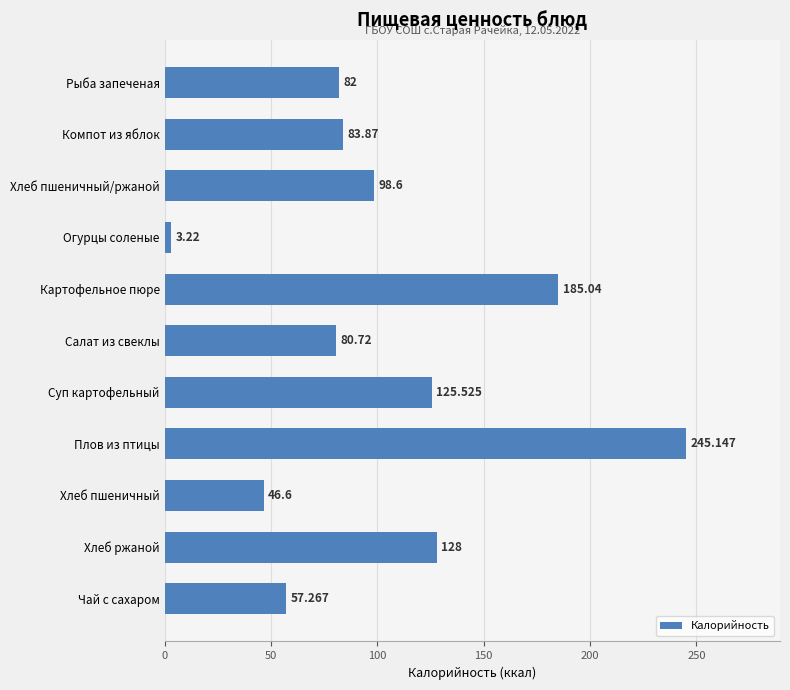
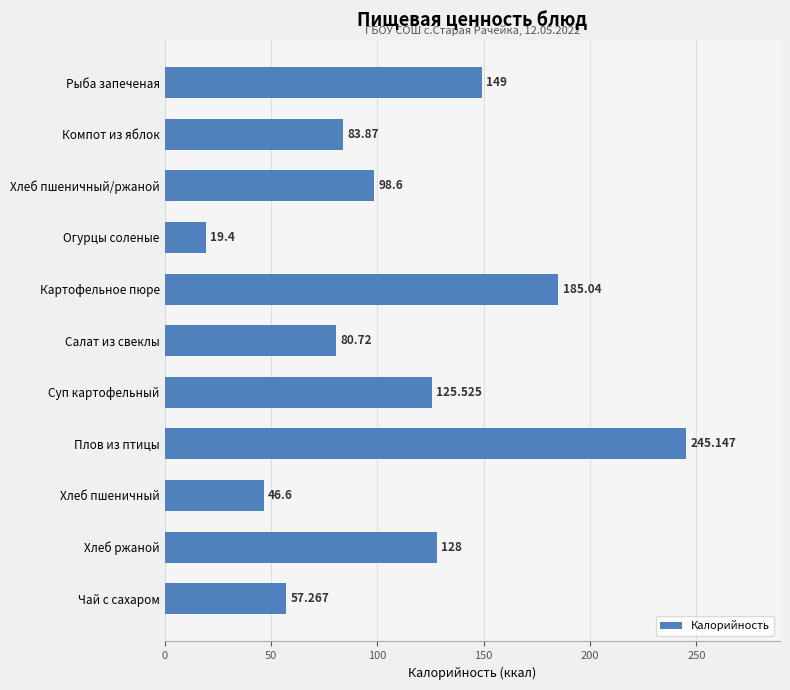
Рыба запеченая: 82 -> 149
Огурцы соленые: 3.22 -> 19.4
